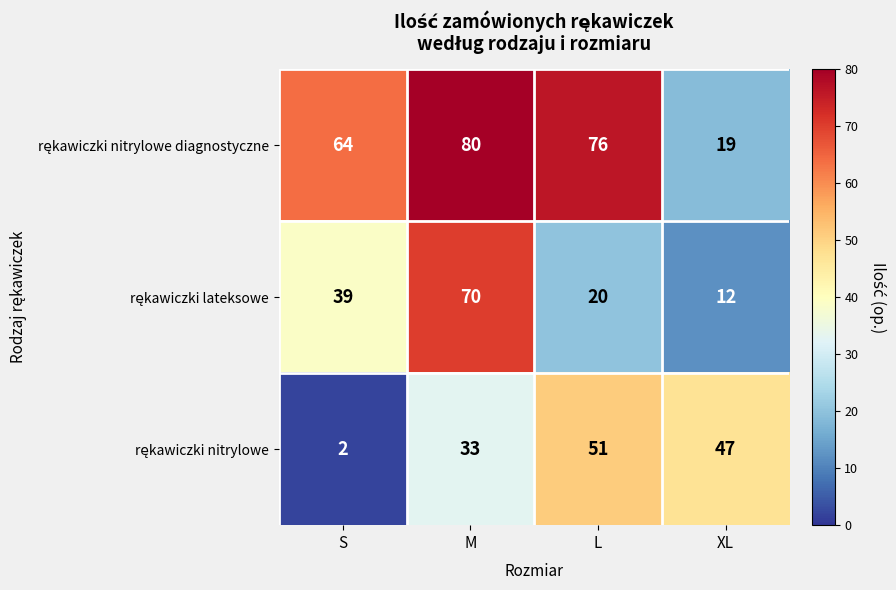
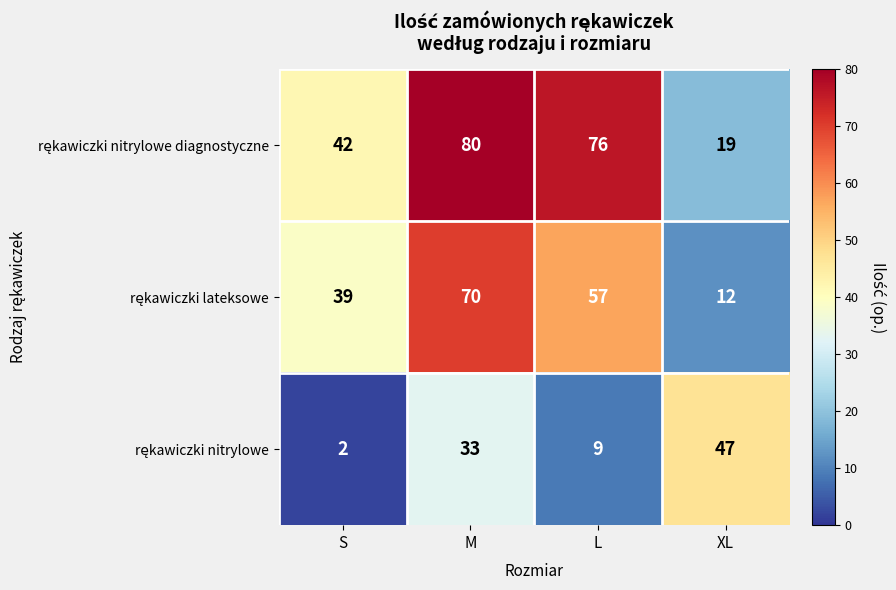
rękawiczki nitrylowe diagnostyczne, S: 64 -> 42
rękawiczki lateksowe, L: 20 -> 57
rękawiczki nitrylowe, L: 51 -> 9
